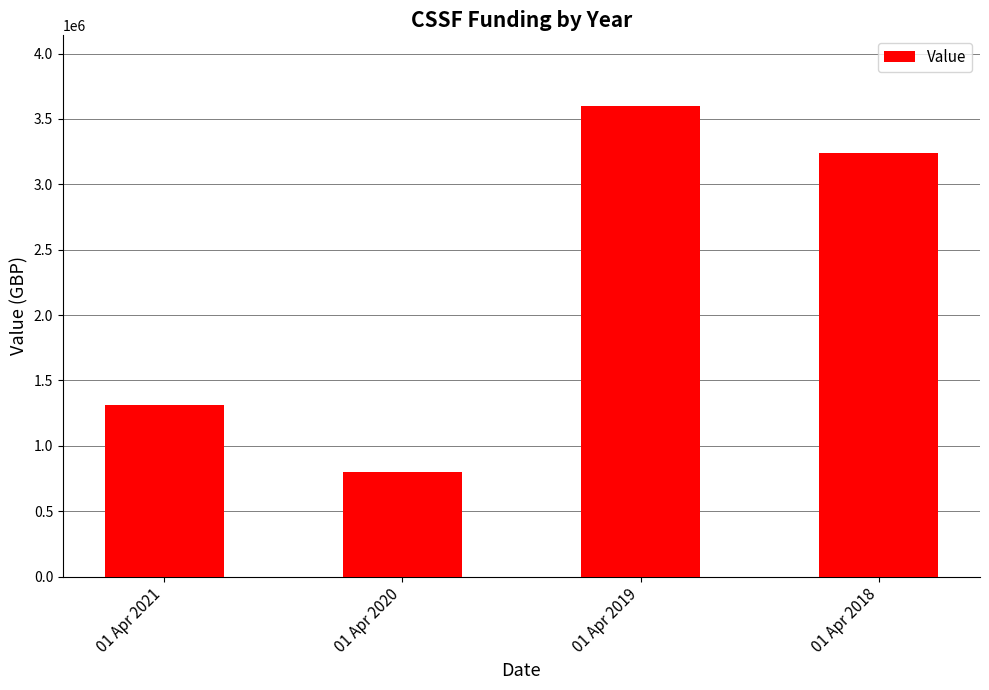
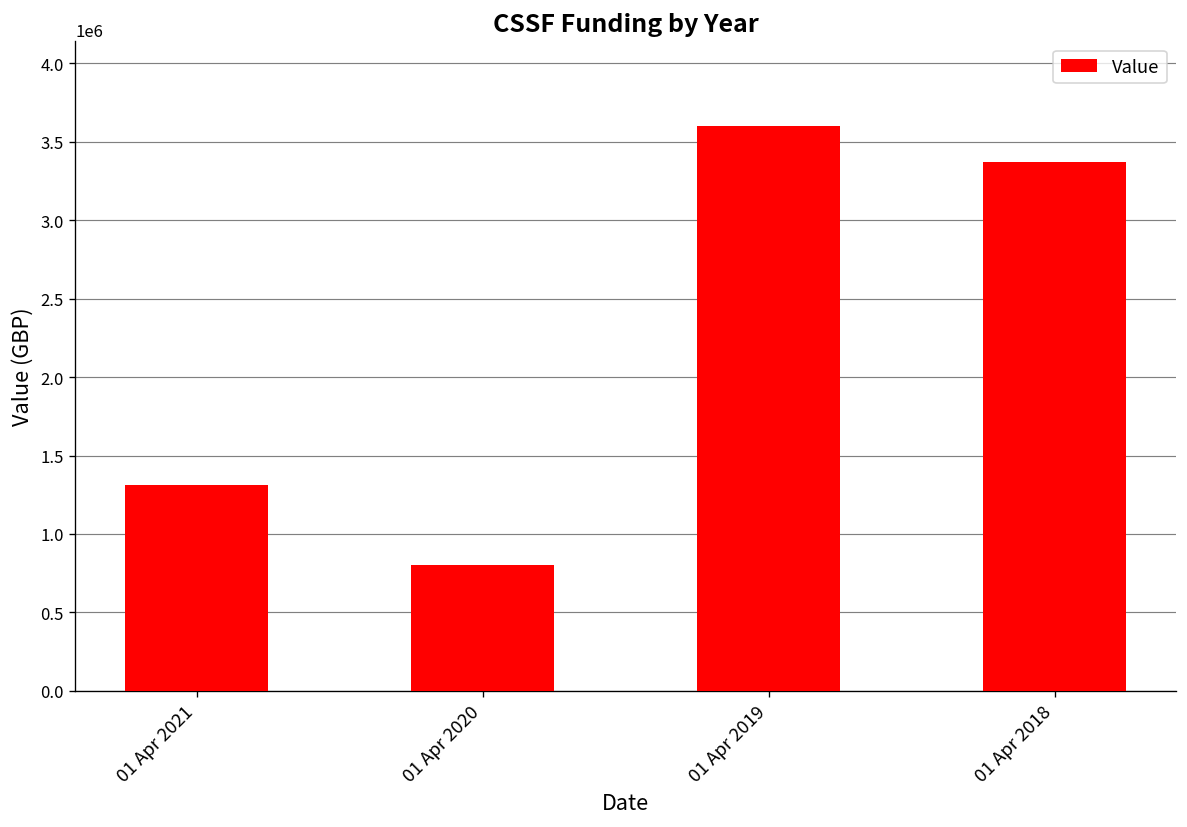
01 Apr 2018: 3240000 -> 3370000
